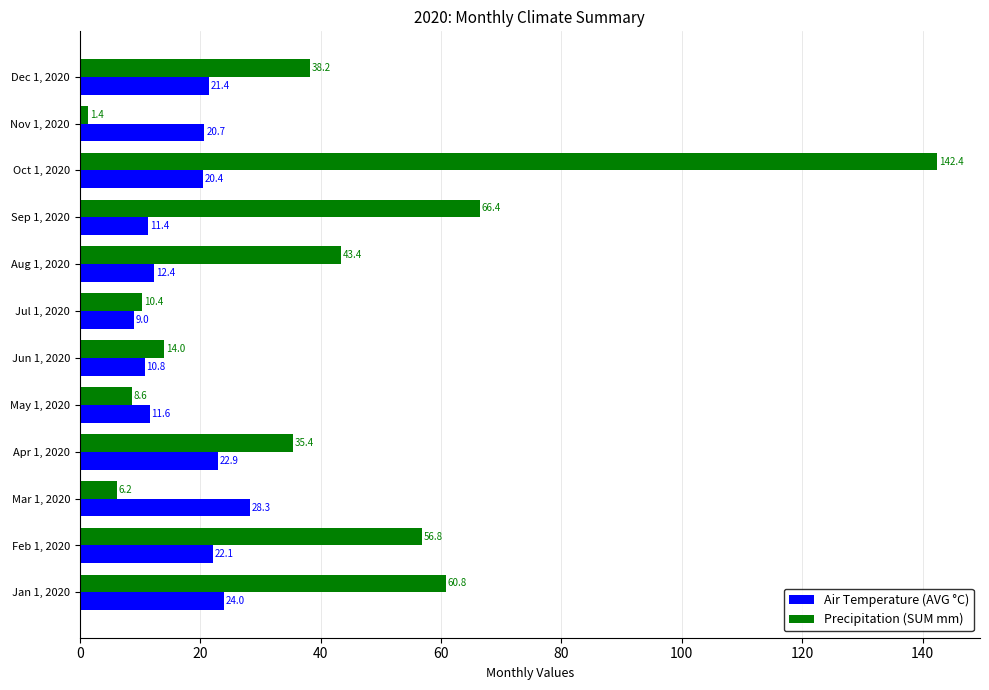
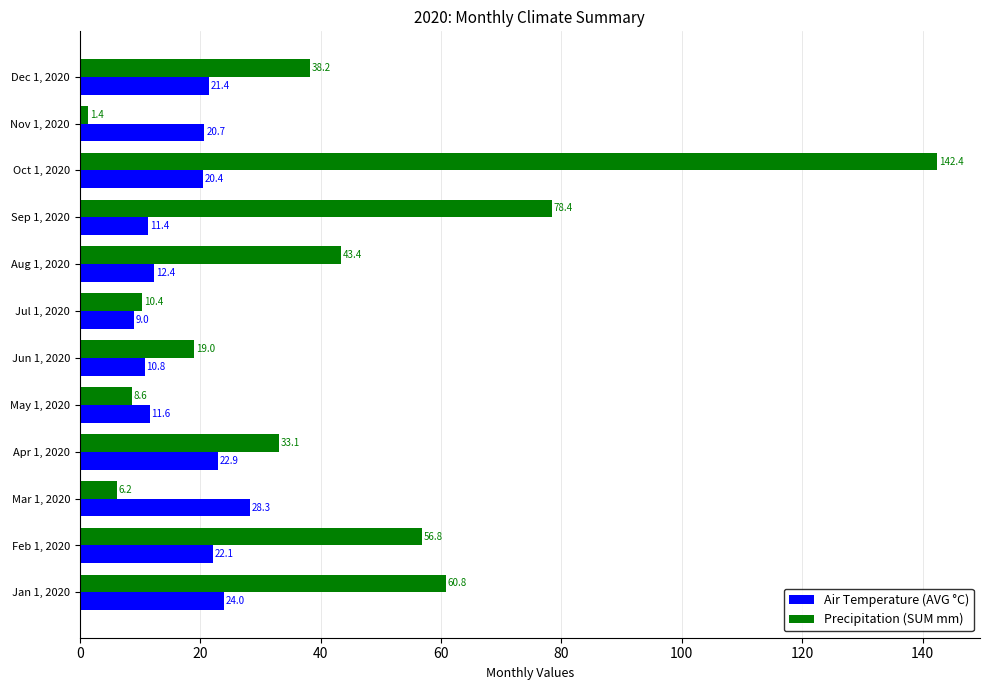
Precipitation (SUM mm), Sep 1, 2020: 66.4 -> 78.4
Precipitation (SUM mm), Jun 1, 2020: 14.0 -> 19.0
Precipitation (SUM mm), Apr 1, 2020: 35.4 -> 33.1
